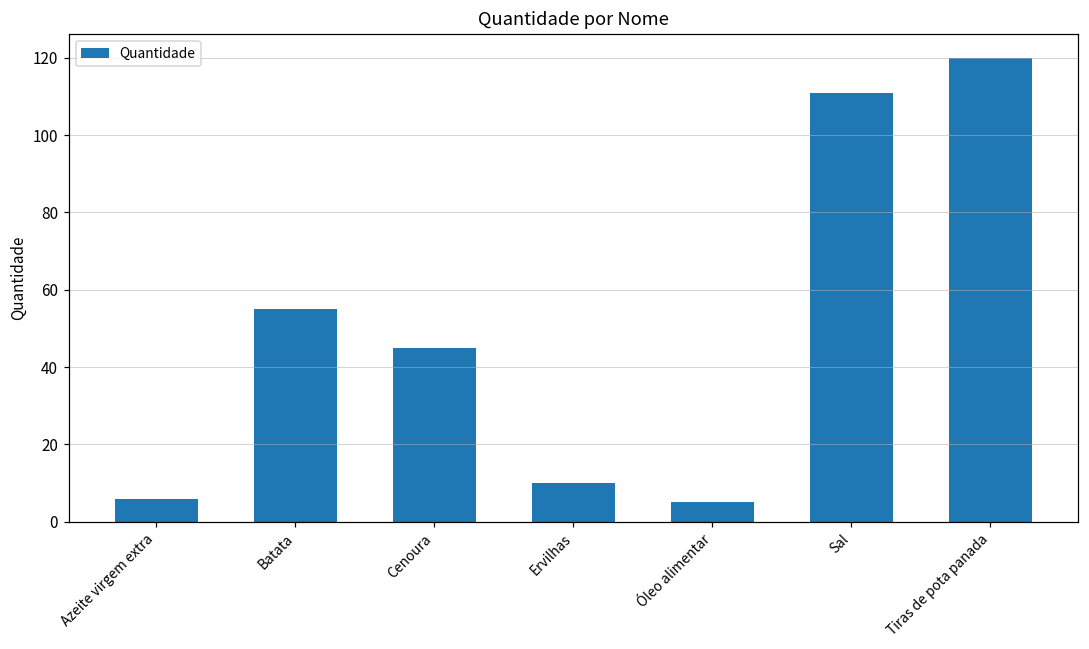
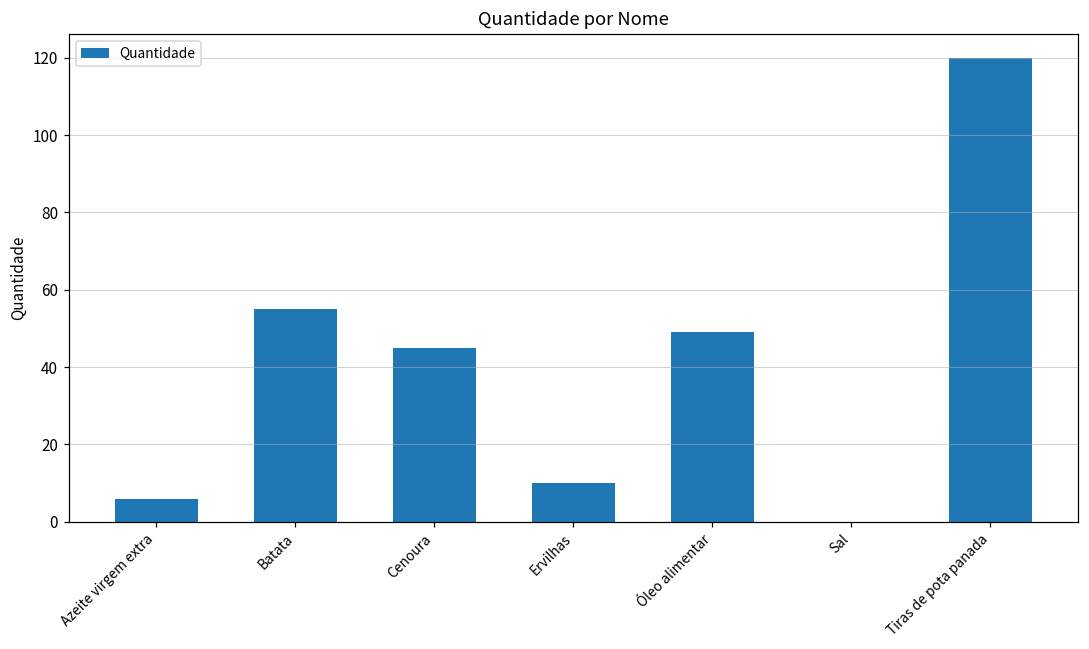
Óleo alimentar: 5 -> 49
Sal: 111 -> 0
